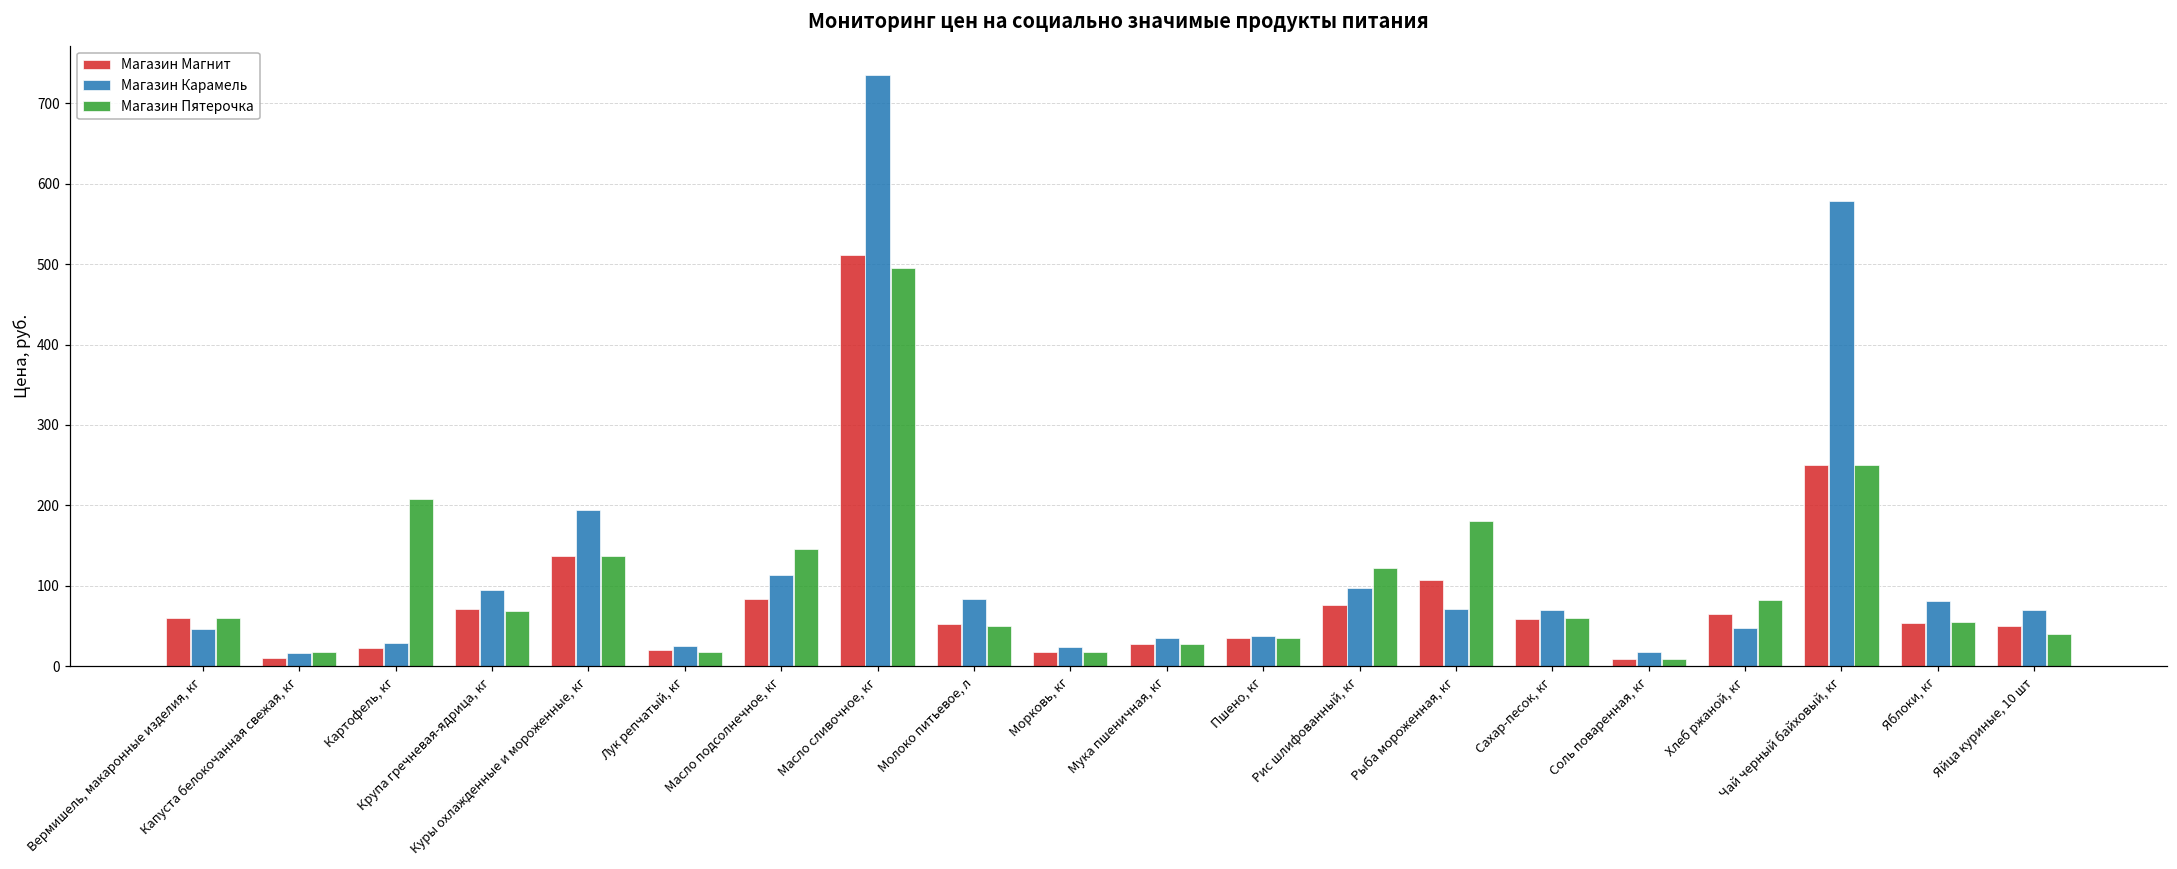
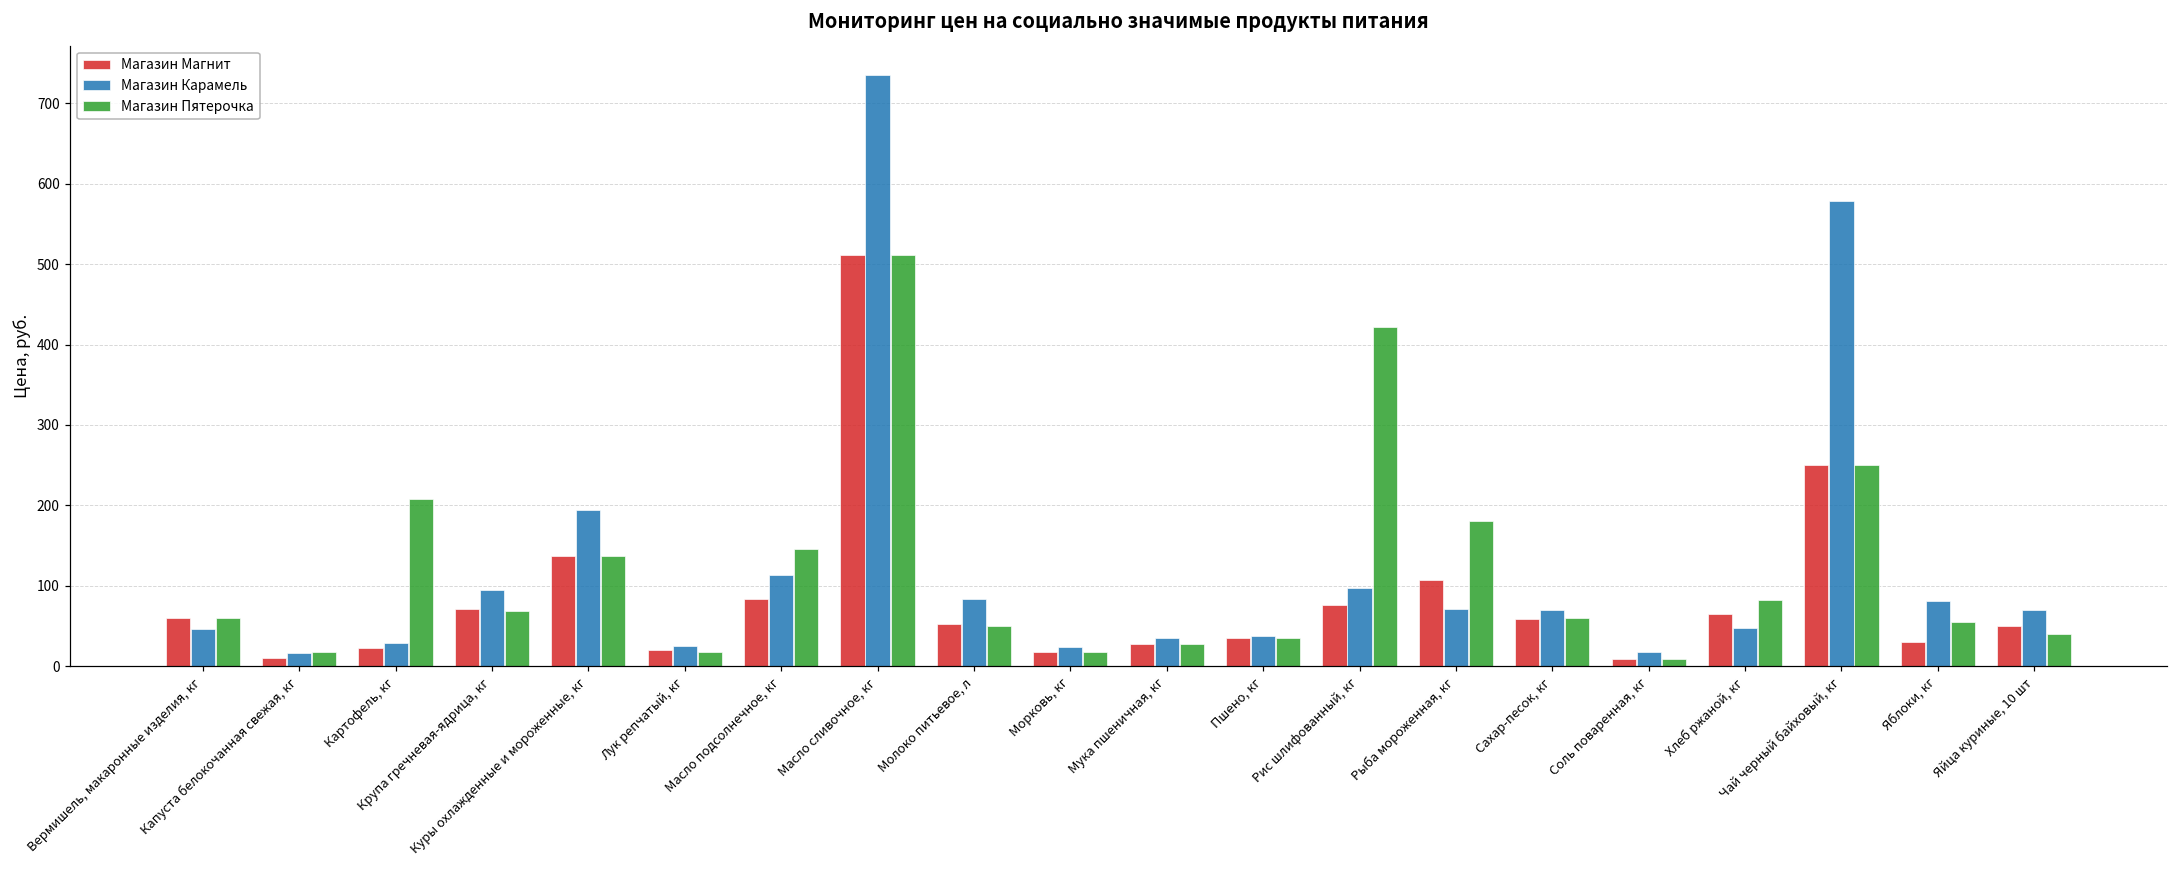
Магазин Пятерочка, Масло сливочное, кг: 500 -> 510
Магазин Пятерочка, Рис шлифованный, кг: 120 -> 420
Магазин Магнит, Яблоки, кг: 50 -> 30
